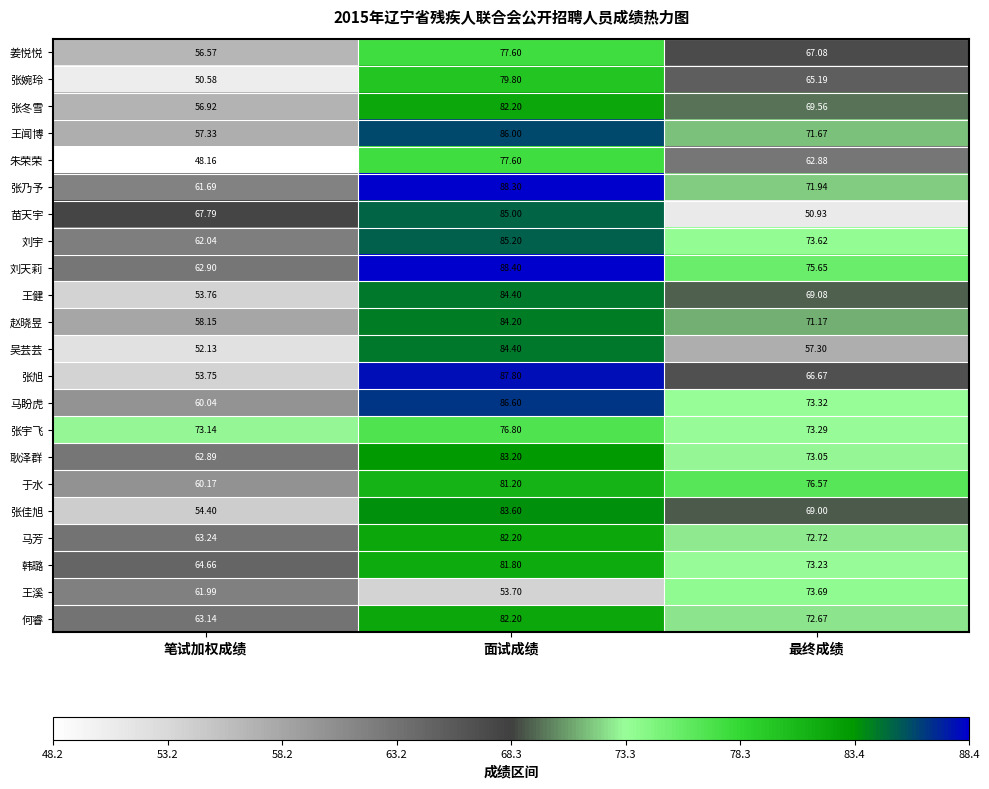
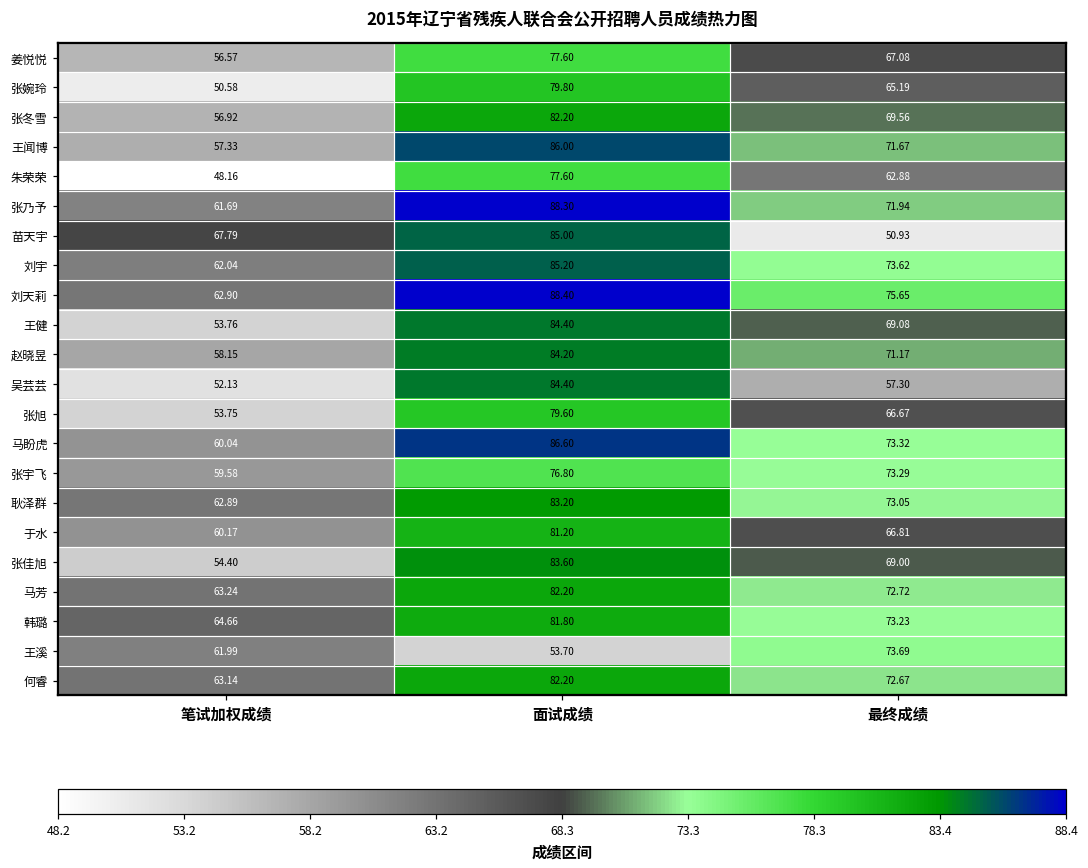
张旭, 面试成绩: 87.80 -> 79.60
张宇飞, 笔试加权成绩: 73.14 -> 59.58
于水, 最终成绩: 76.57 -> 66.81
